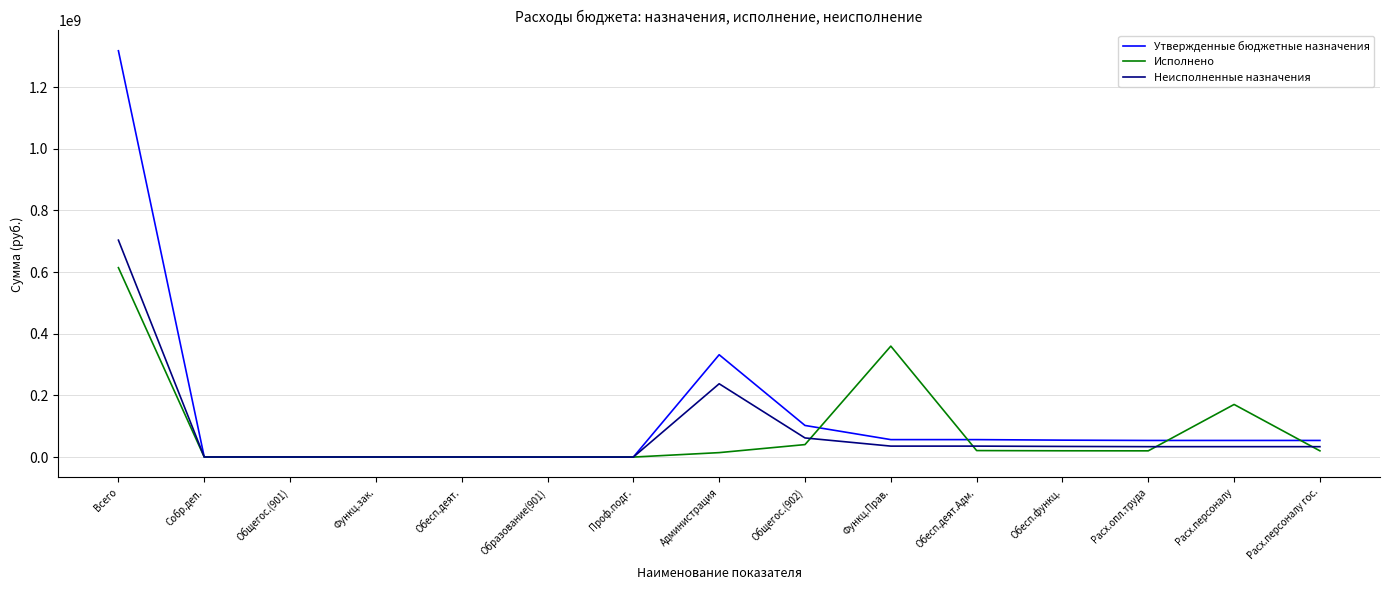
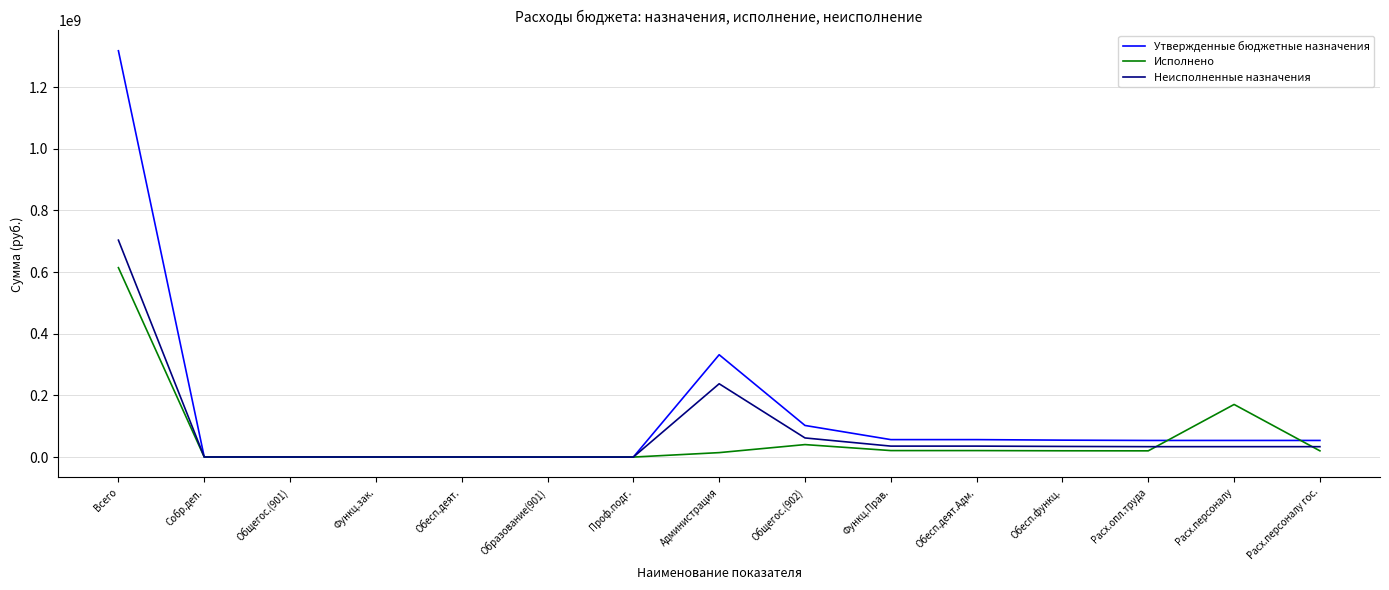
Исполнено, Функц.Прав.: 360000000 -> 20000000
